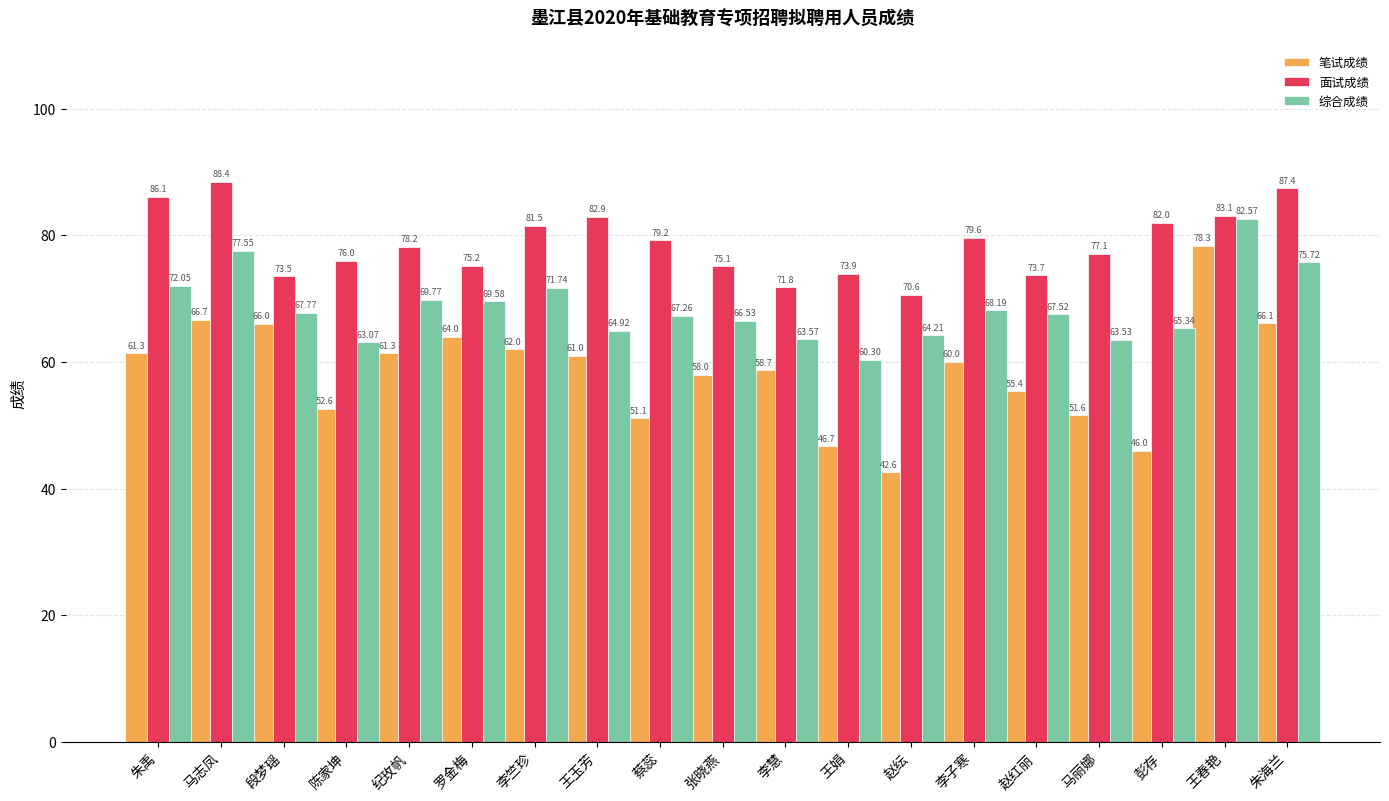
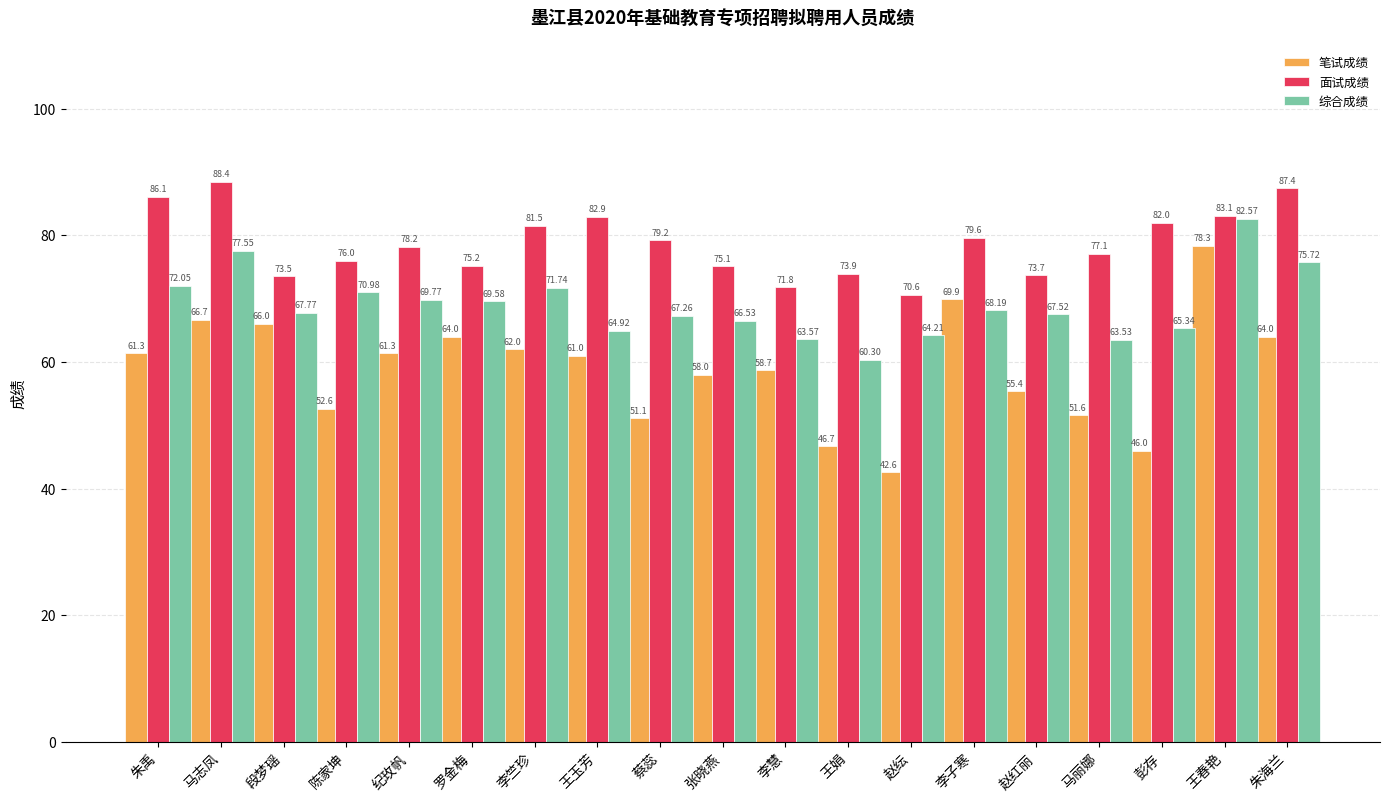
综合成绩, 陈家坤: 63.07 -> 70.98
笔试成绩, 李子寒: 60.0 -> 69.9
笔试成绩, 朱海兰: 66.1 -> 64.0
